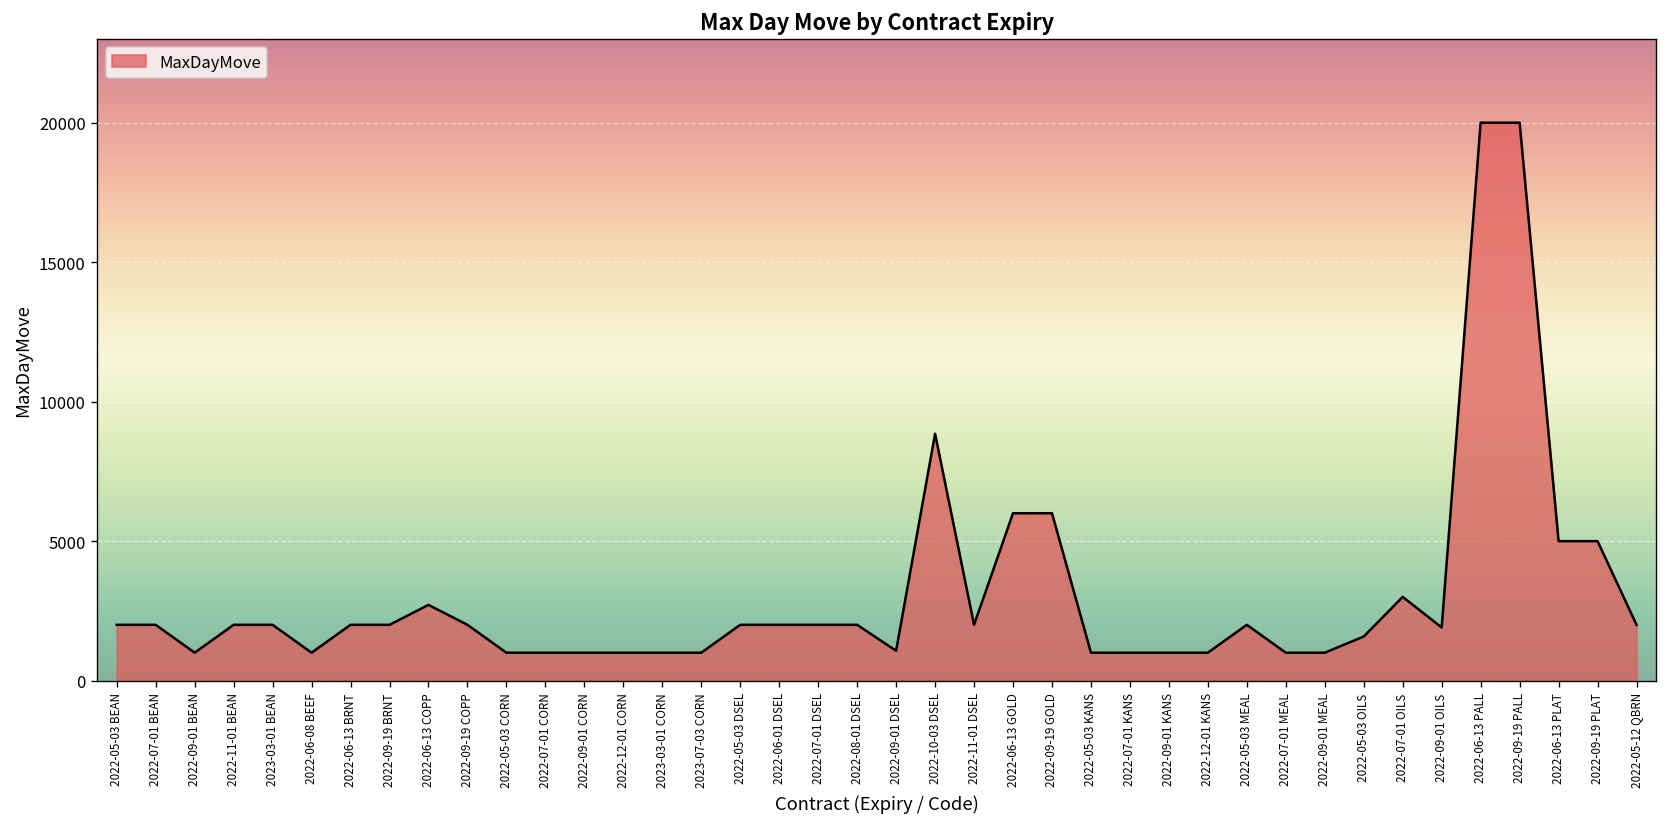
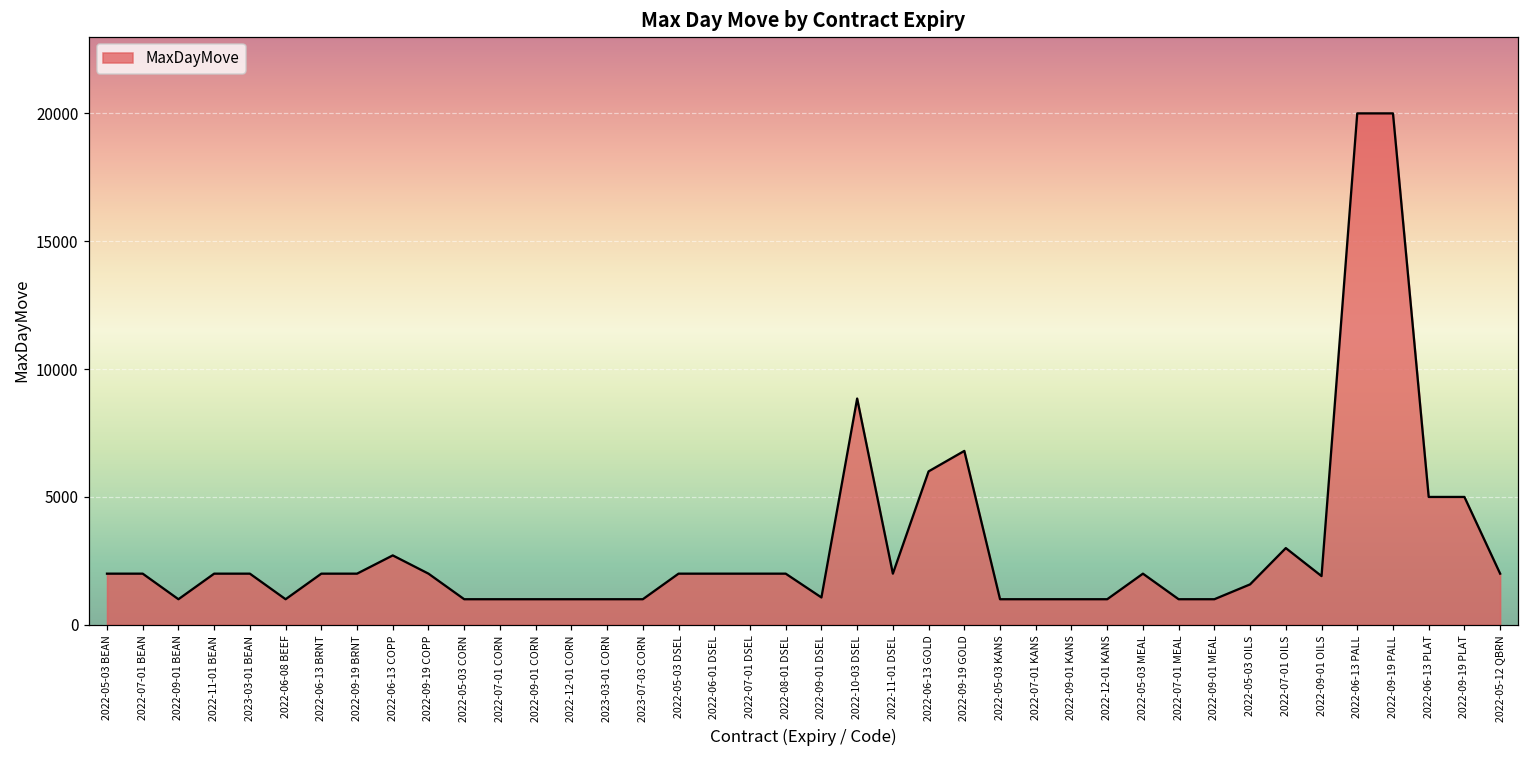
2022-09-19 GOLD: 6000 -> 6800
